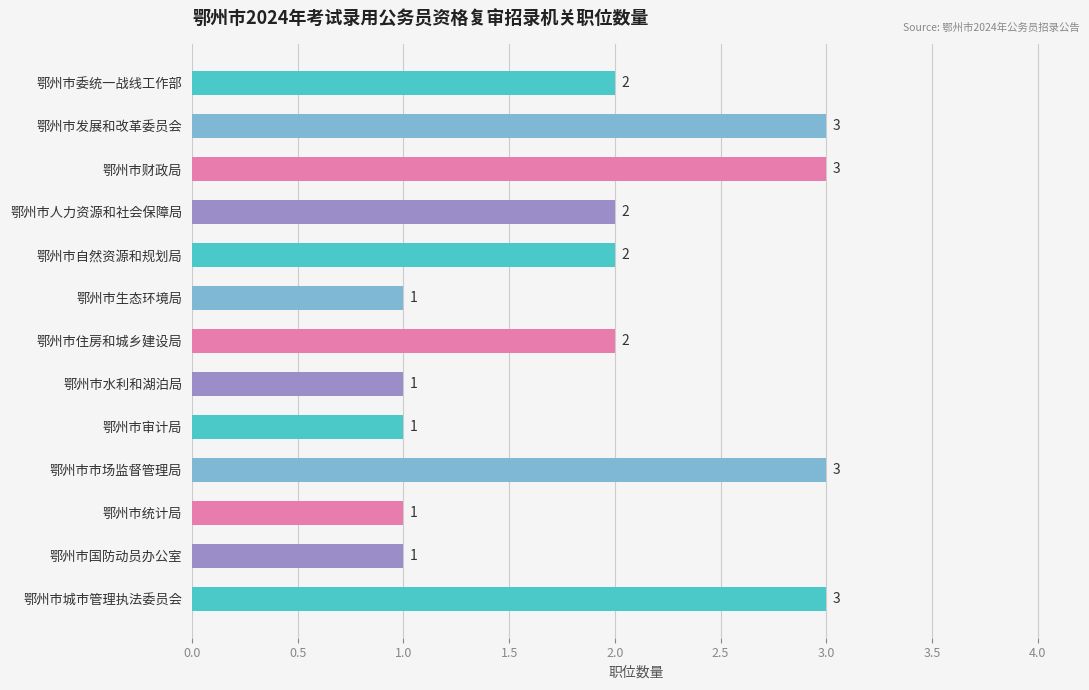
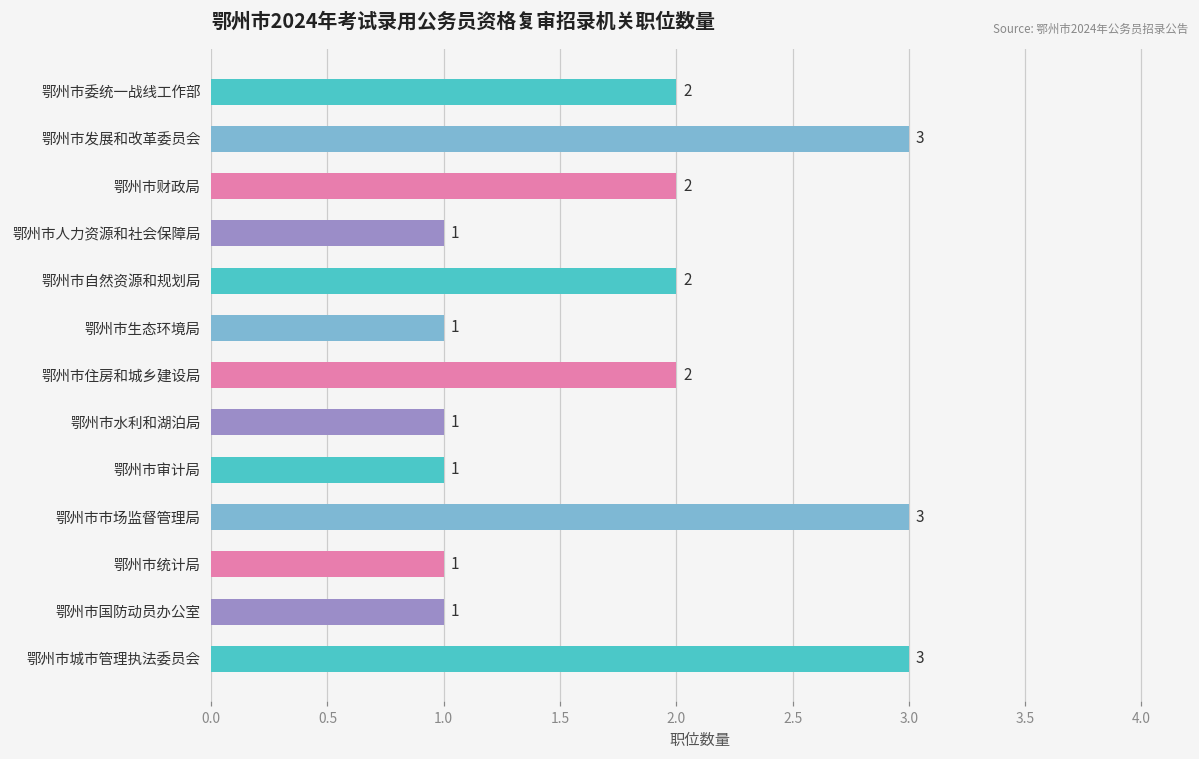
鄂州市财政局: 3 -> 2
鄂州市人力资源和社会保障局: 2 -> 1
